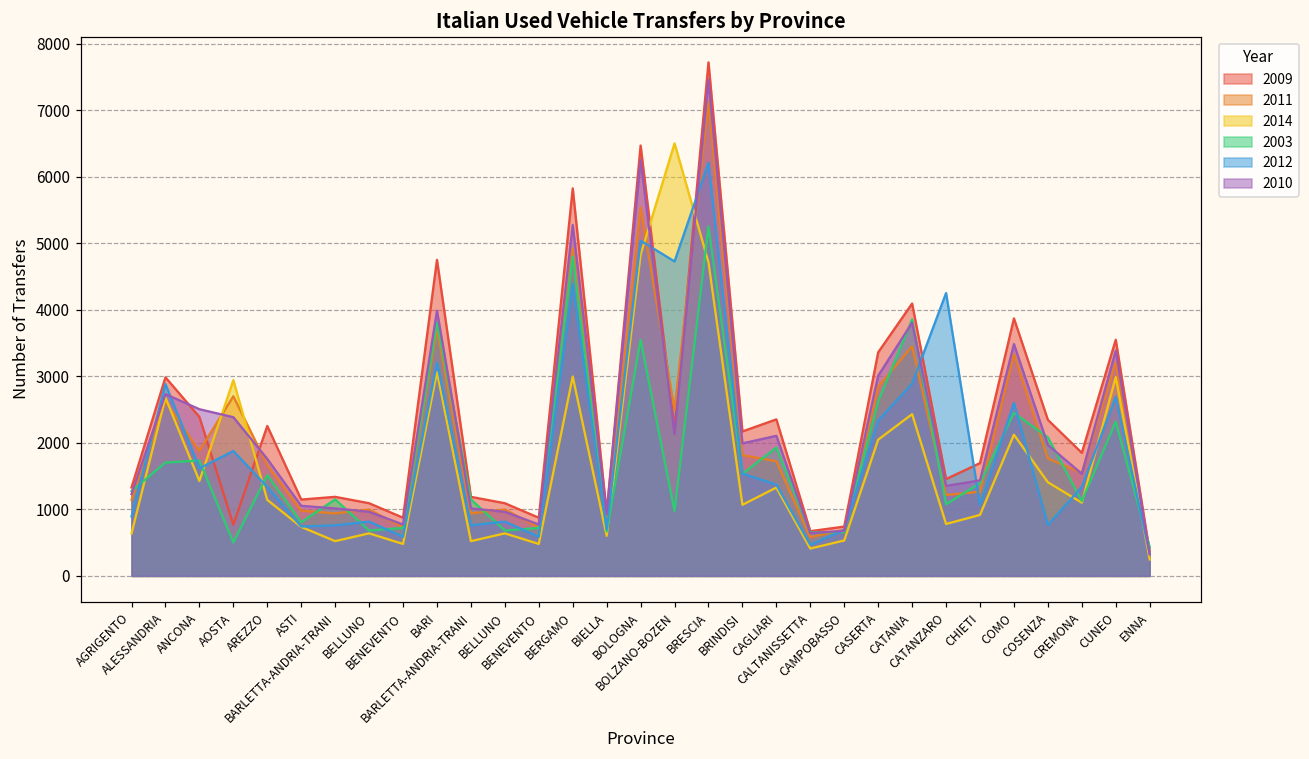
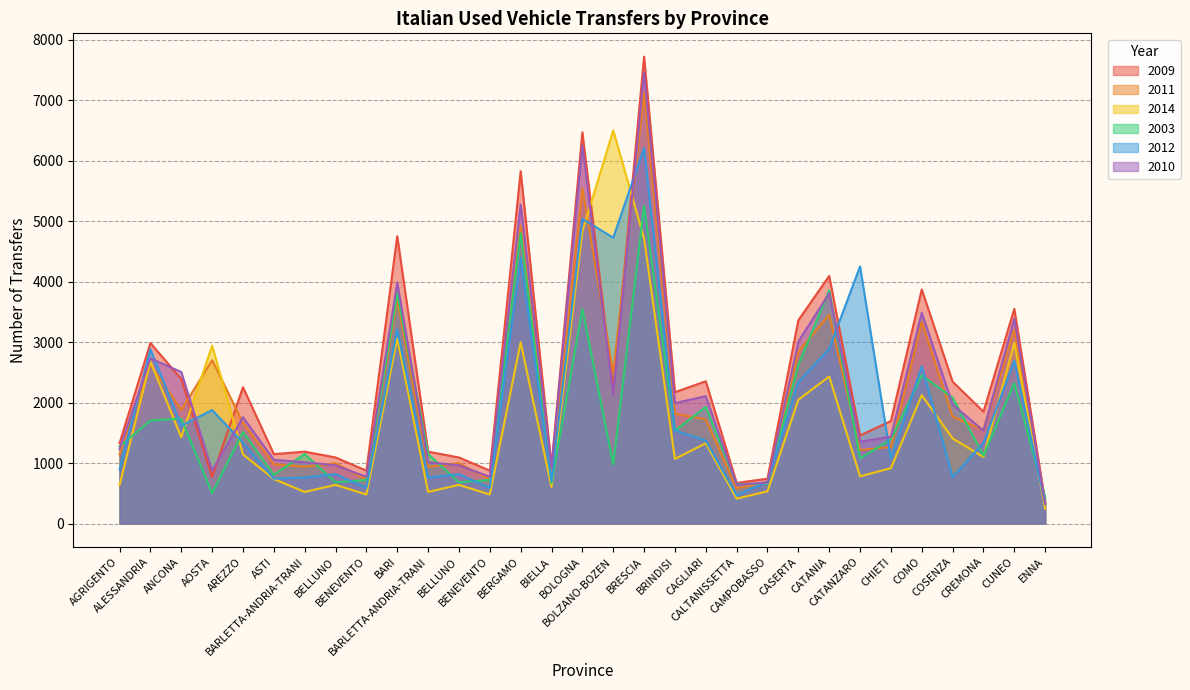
2010, AOSTA: 2400 -> 900
